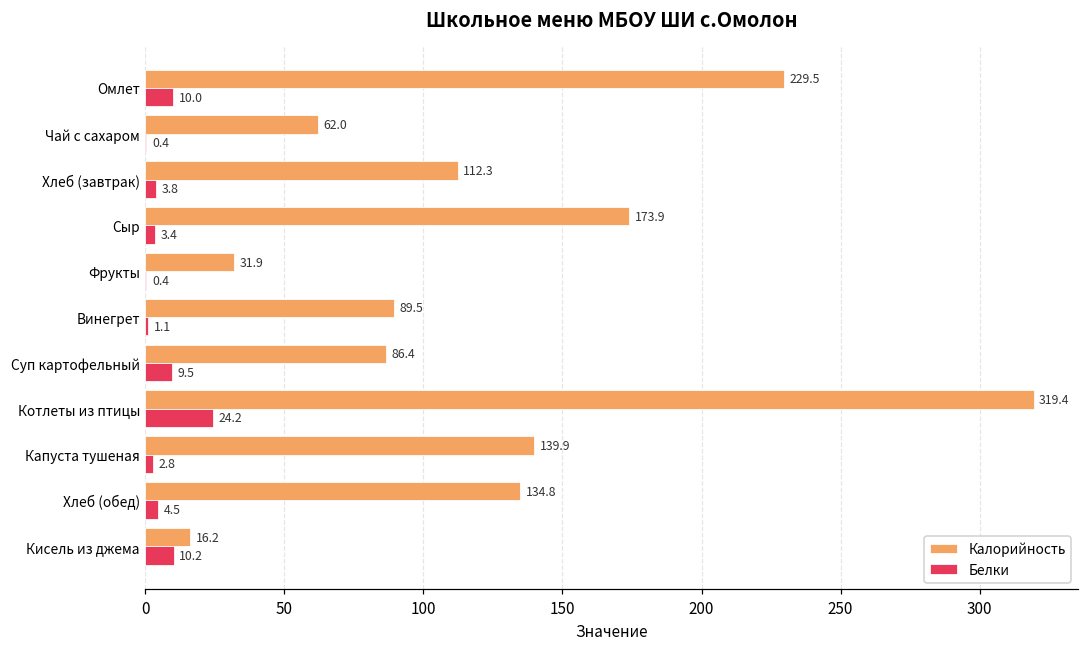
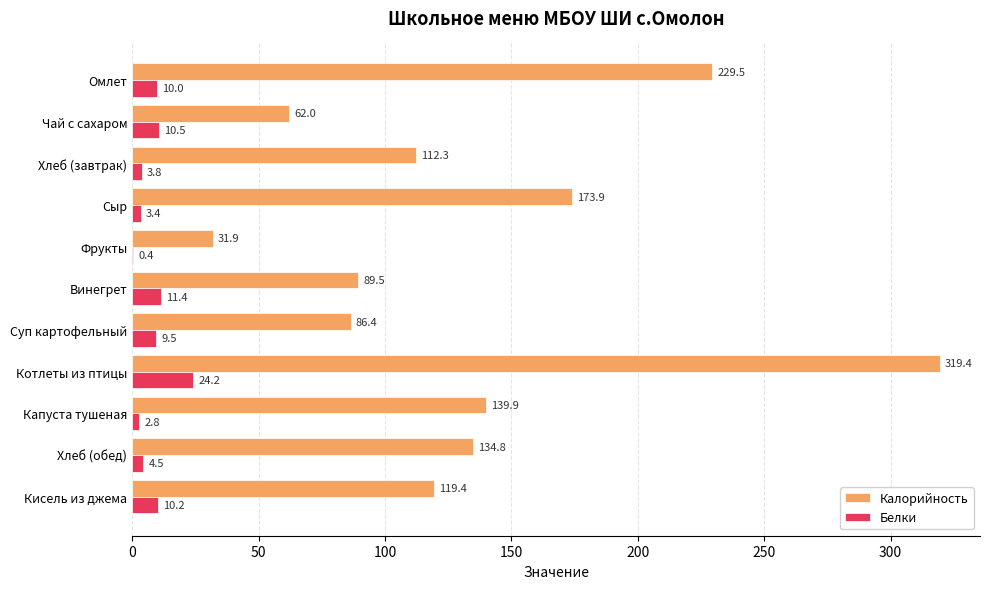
Белки, Чай с сахаром: 0.4 -> 10.5
Белки, Винегрет: 1.1 -> 11.4
Калорийность, Кисель из джема: 16.2 -> 119.4
